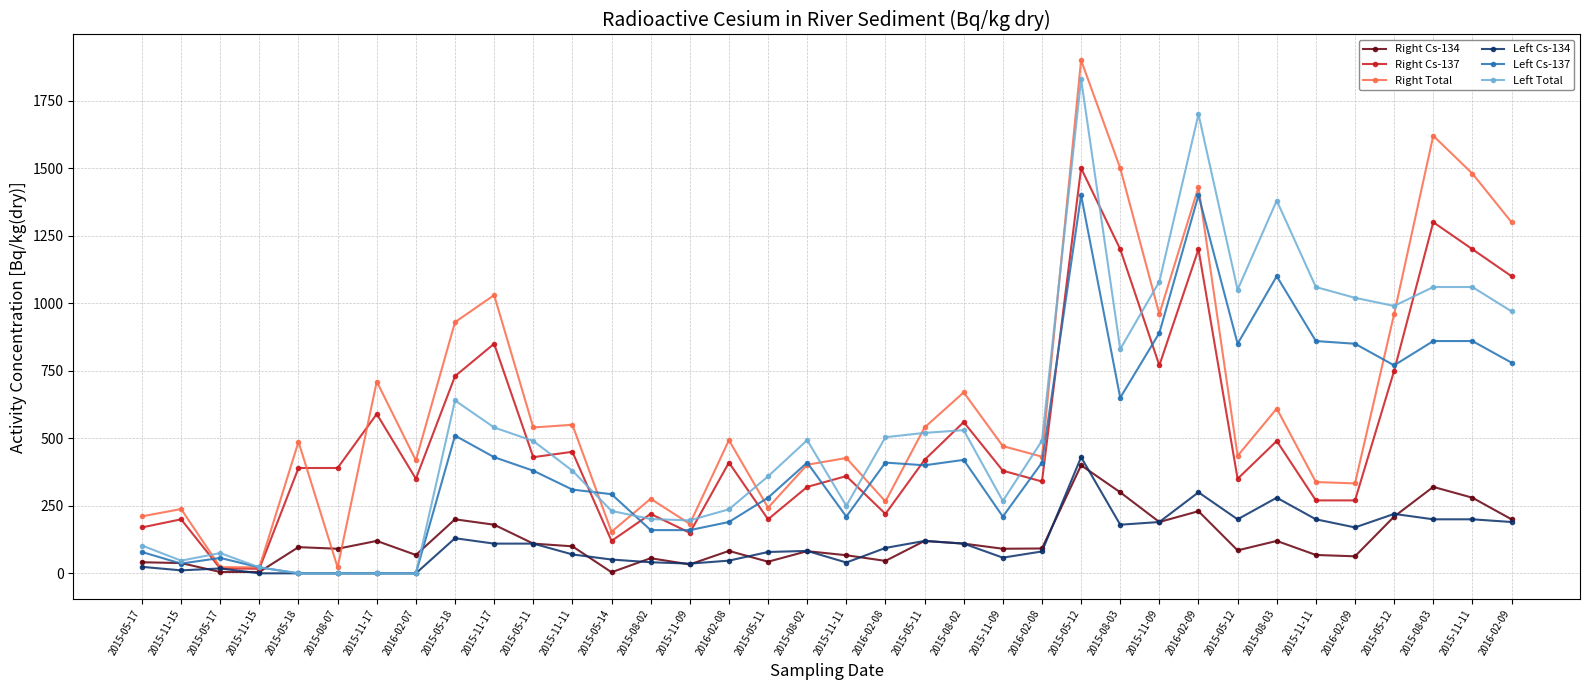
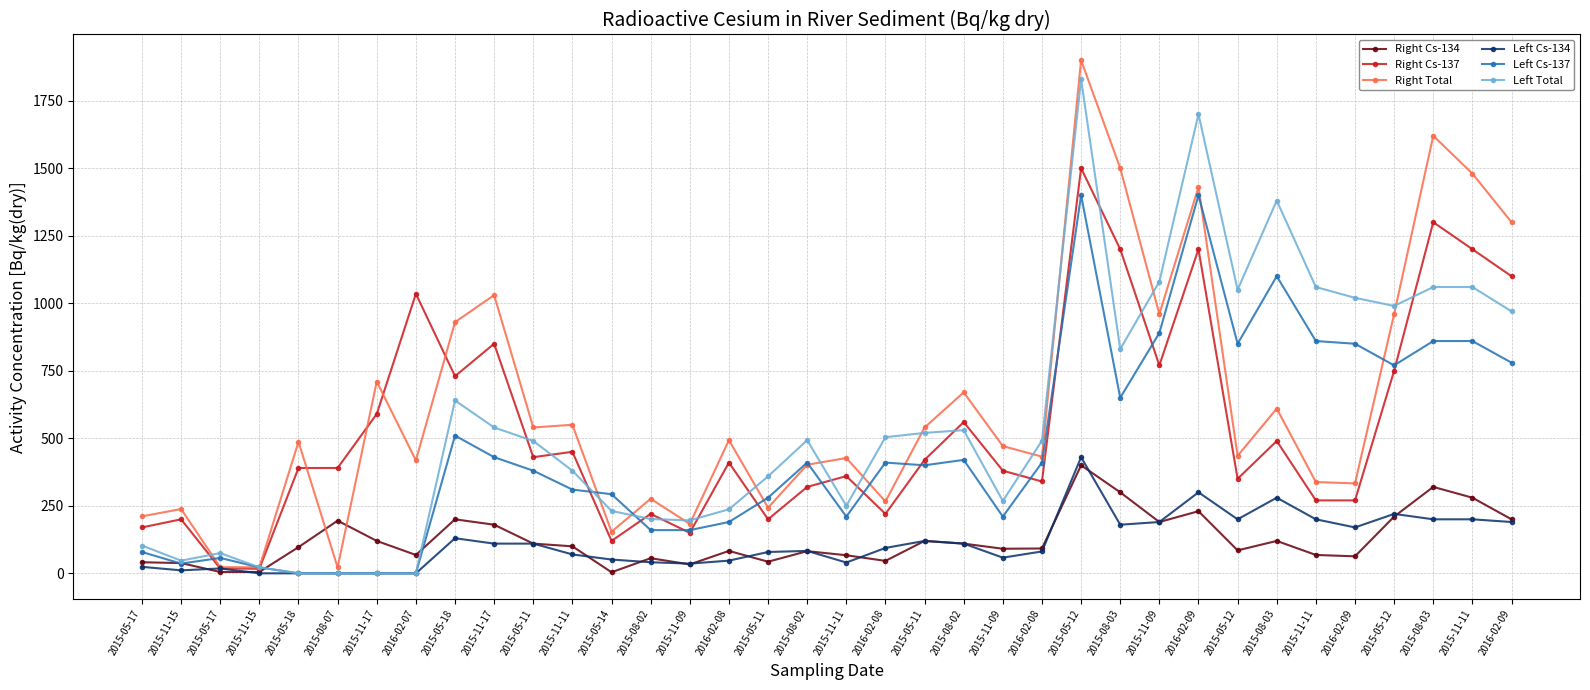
Right Cs-134, 2015-08-07: 90 -> 200
Right Cs-137, 2016-02-07: 350 -> 1040
